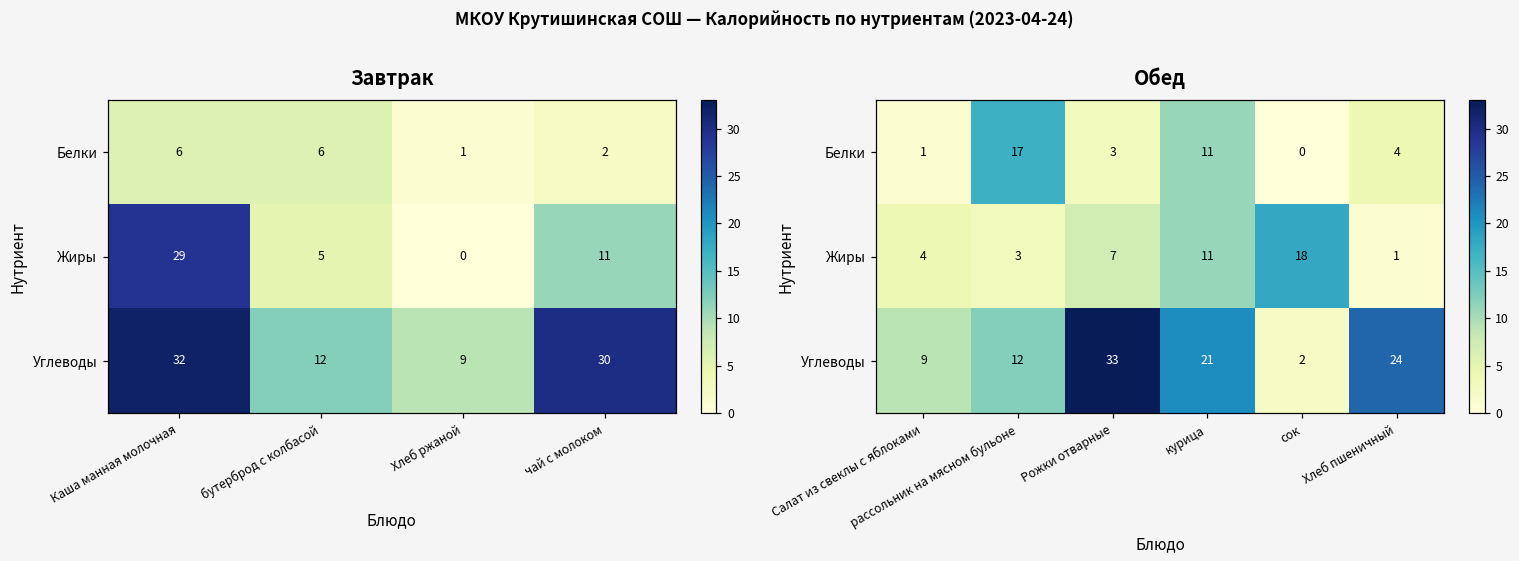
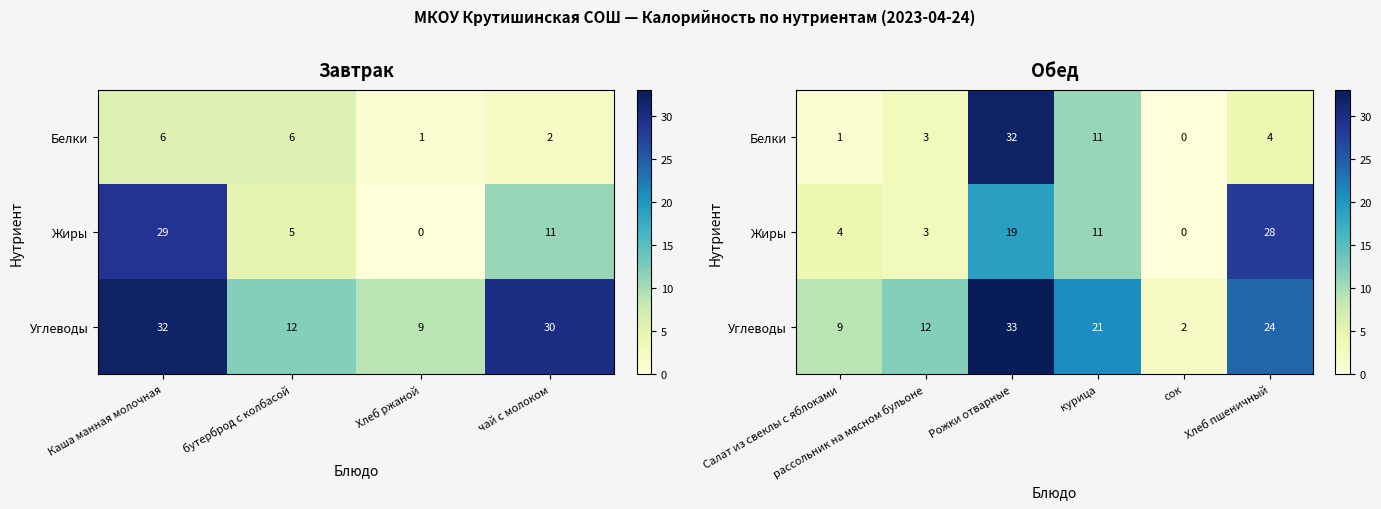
Обед, Белки, рассольник на мясном бульоне: 17 -> 3
Обед, Белки, Рожки отварные: 3 -> 32
Обед, Жиры, Рожки отварные: 7 -> 19
Обед, Жиры, сок: 18 -> 0
Обед, Жиры, Хлеб пшеничный: 1 -> 28
